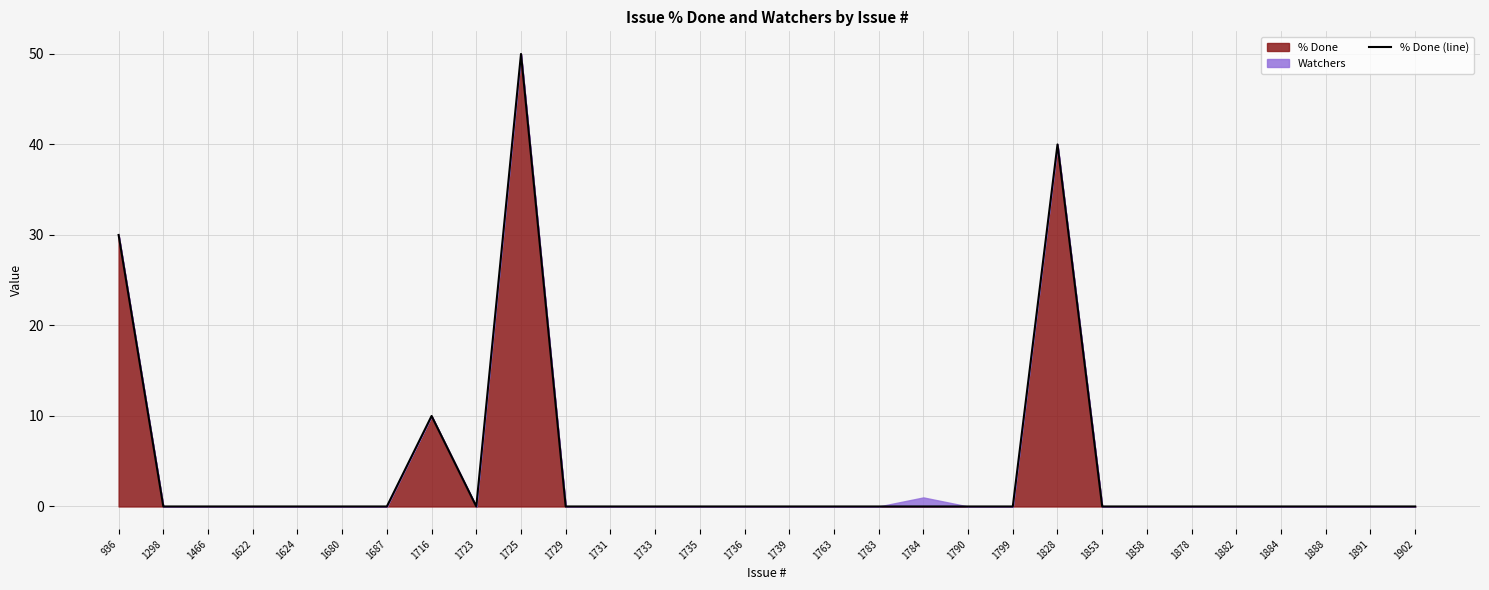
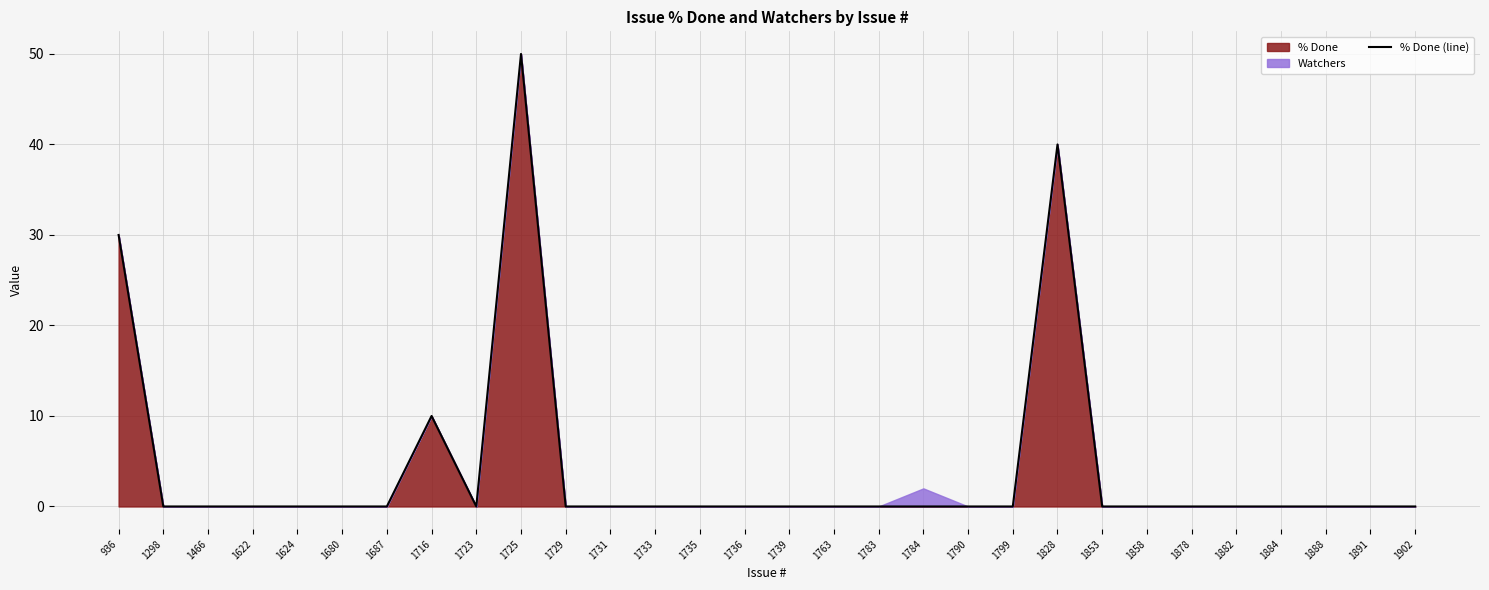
Watchers, 1784: 1 -> 2
